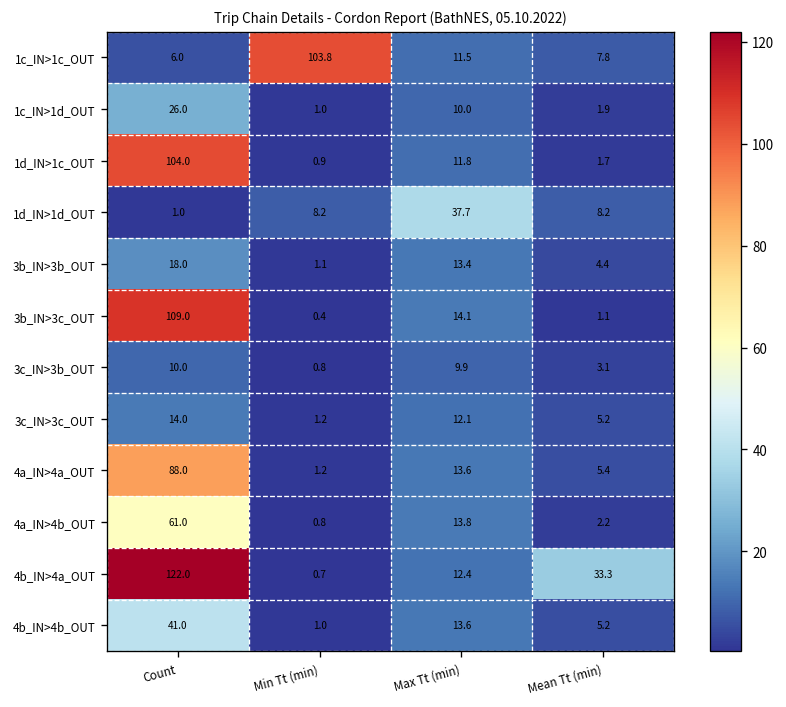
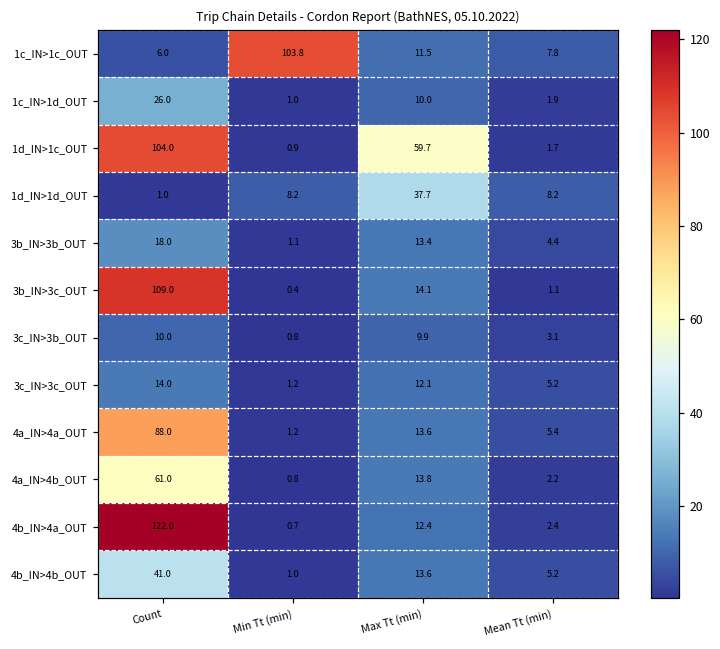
1d_IN>1c_OUT, Max Tt (min): 11.8 -> 59.7
4b_IN>4a_OUT, Mean Tt (min): 33.3 -> 2.4
